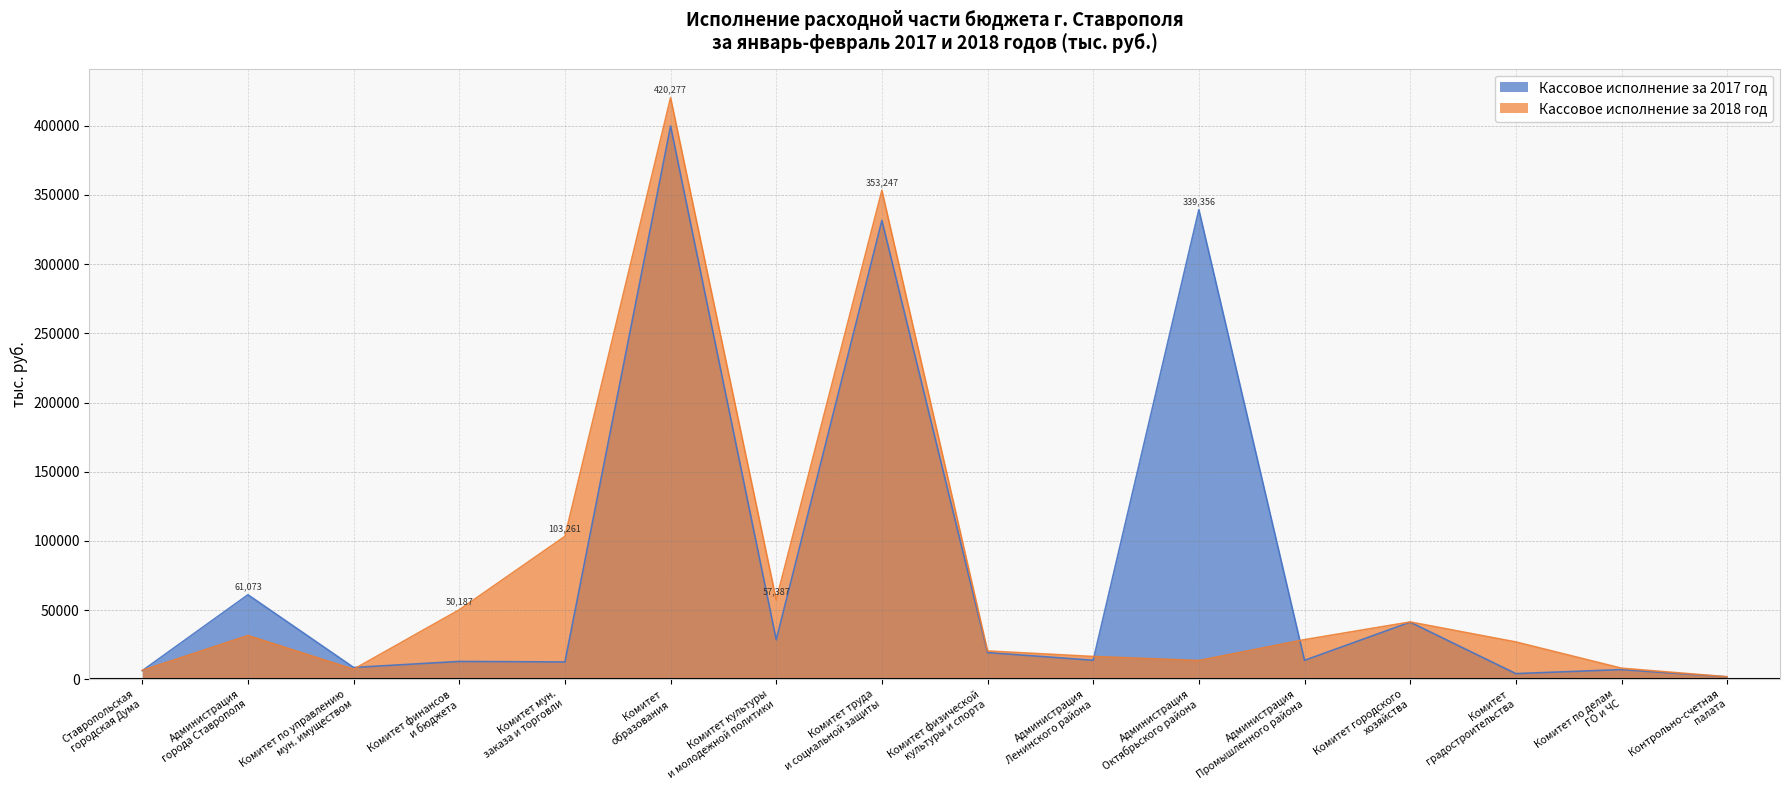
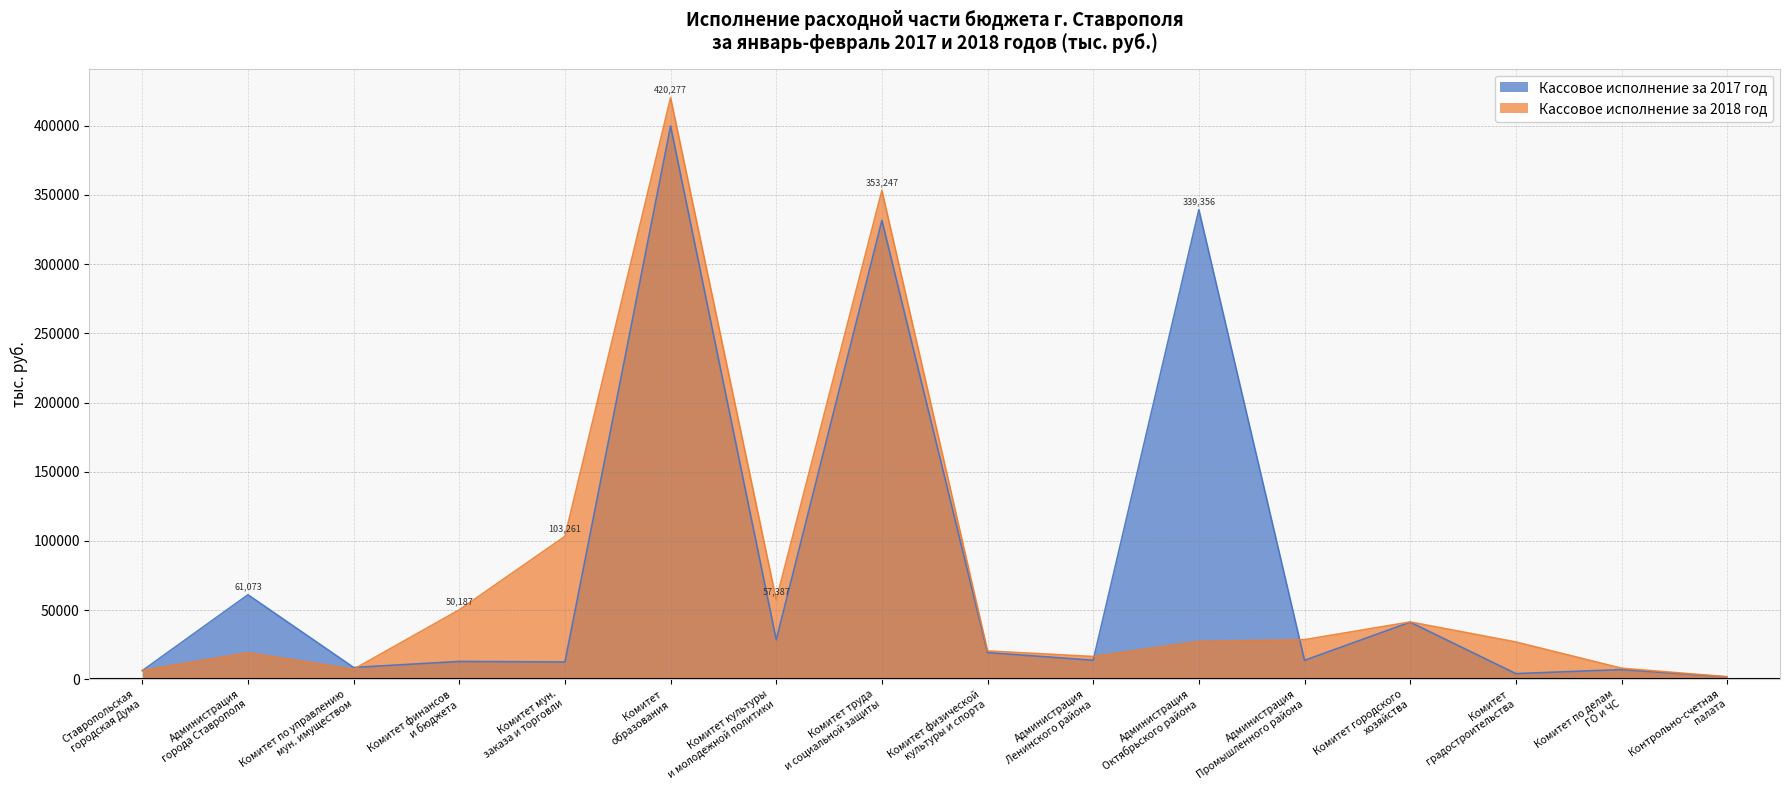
Кассовое исполнение за 2018 год, Администрация города Ставрополя: 32000 -> 19000
Кассовое исполнение за 2018 год, Администрация Октябрьского района: 14000 -> 27000
